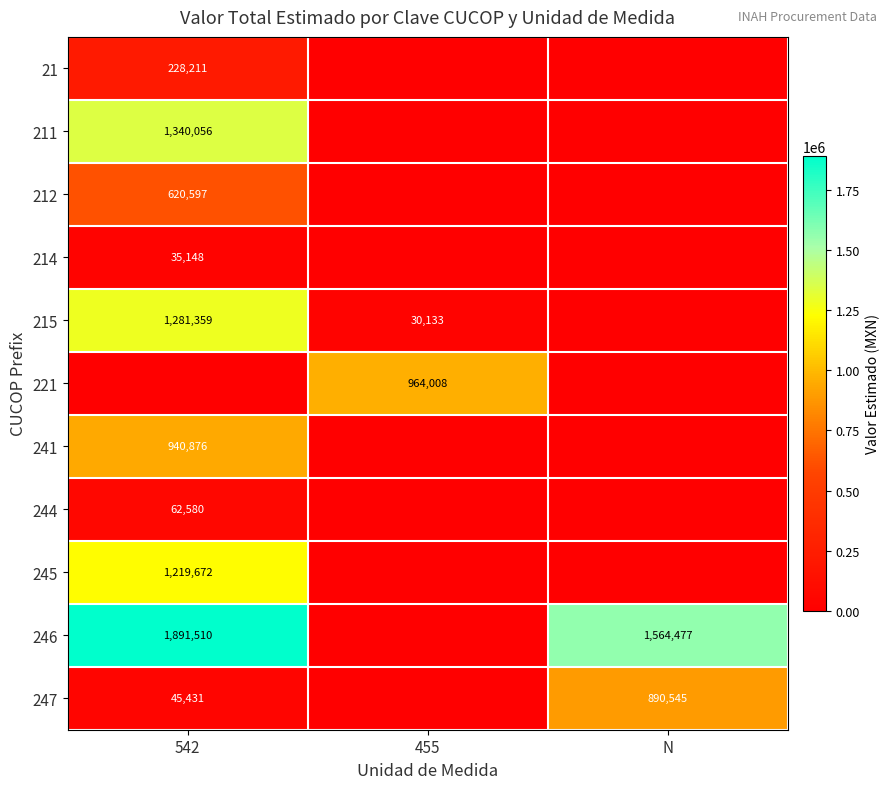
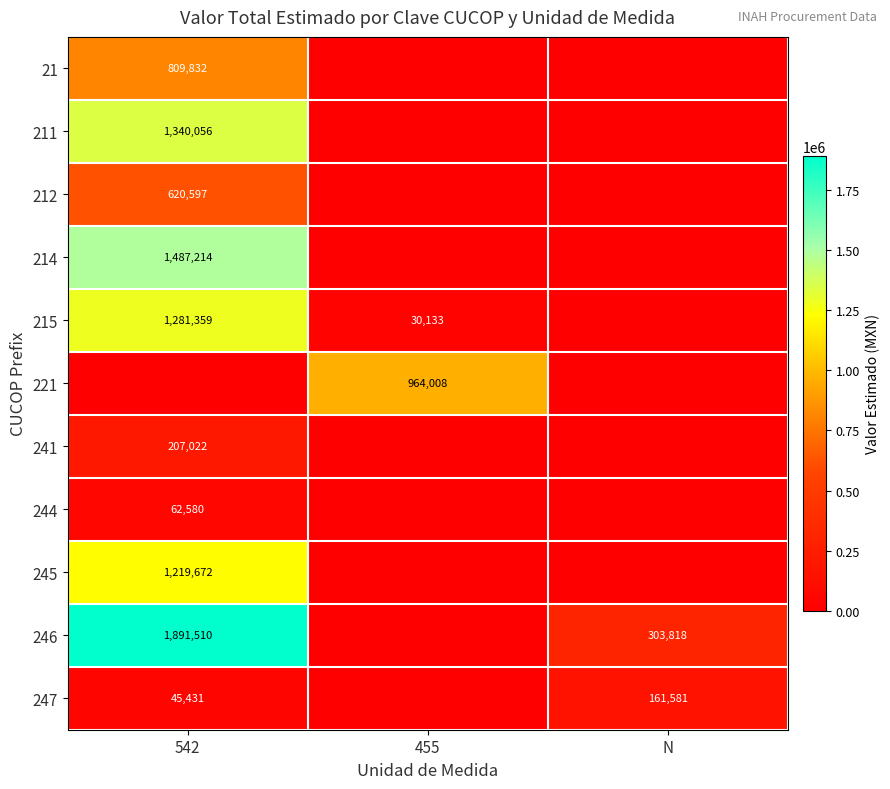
21, 542: 228,211 -> 809,832
214, 542: 35,148 -> 1,487,214
241, 542: 940,876 -> 207,022
246, N: 1,564,477 -> 303,818
247, N: 890,545 -> 161,581
